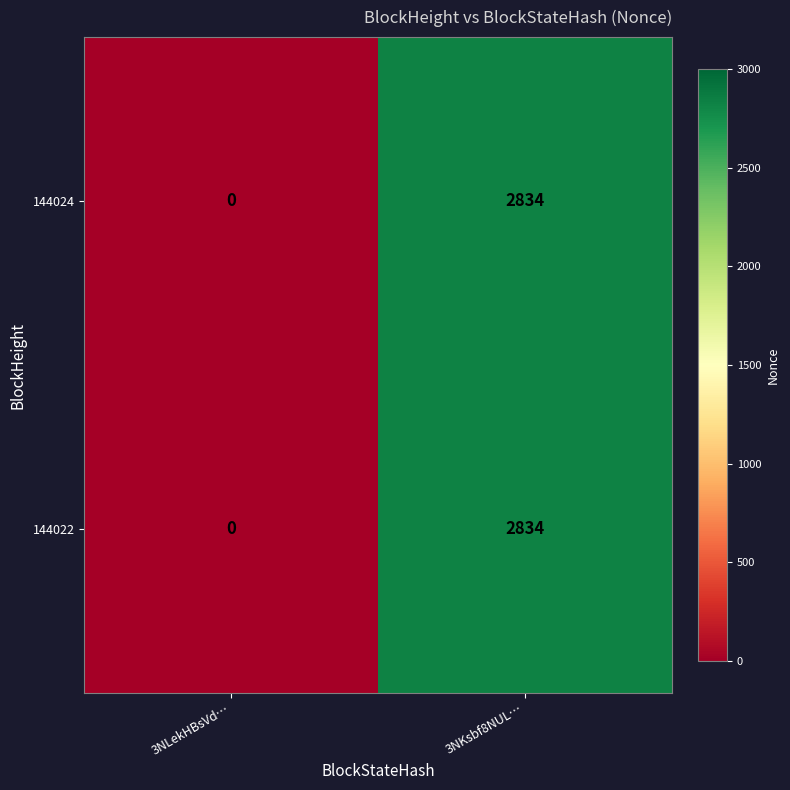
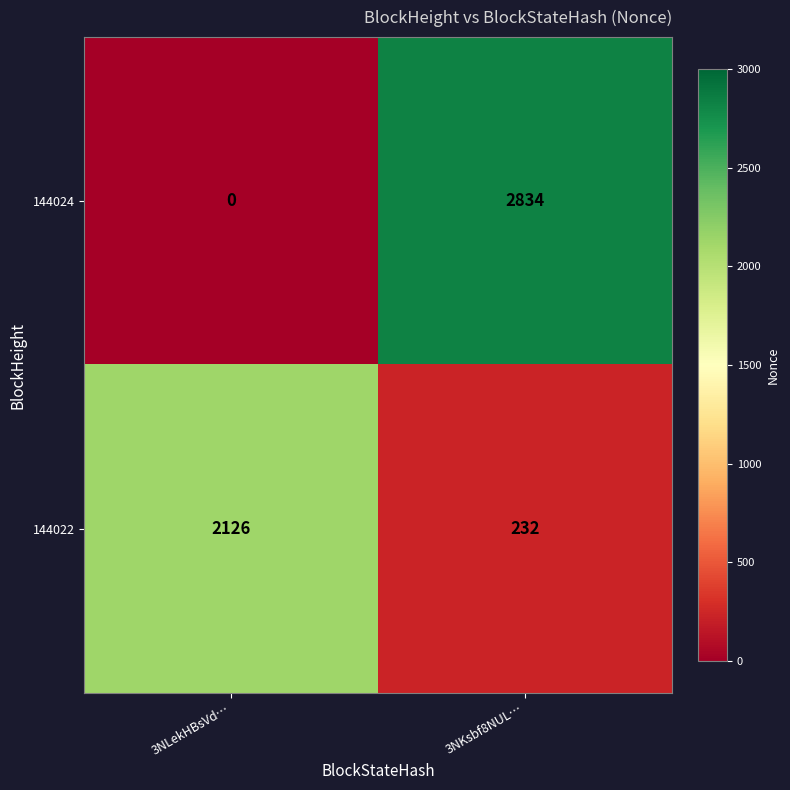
144022, 3NLekHBsVd…: 0 -> 2126
144022, 3NKsbf8NUL…: 2834 -> 232
